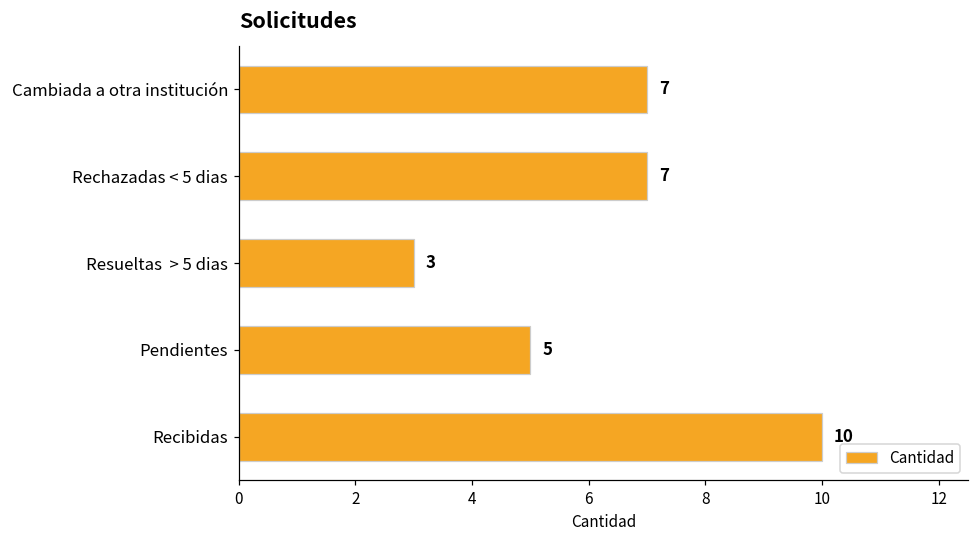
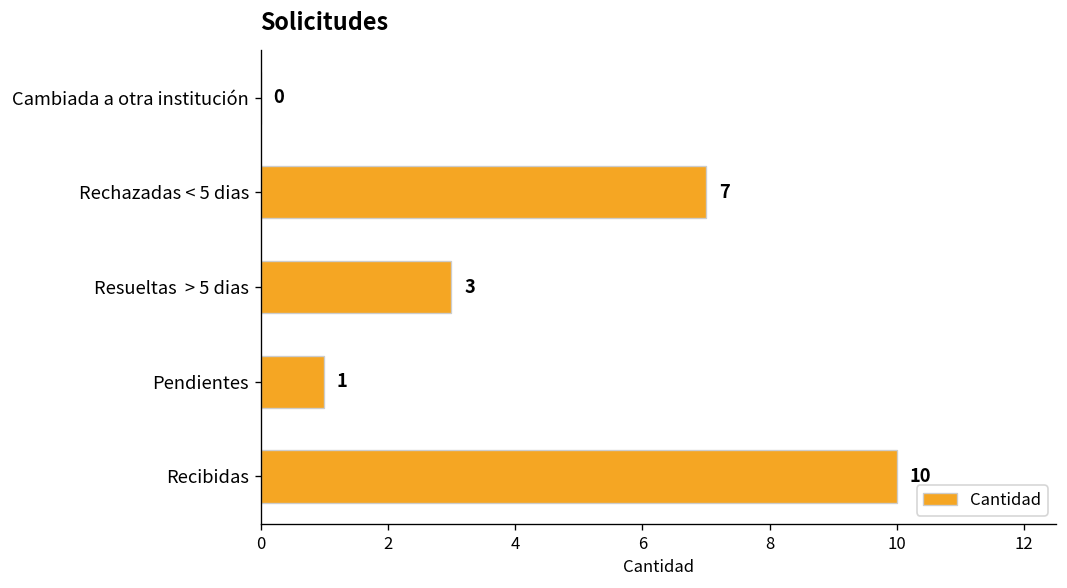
Cambiada a otra institución: 7 -> 0
Pendientes: 5 -> 1
